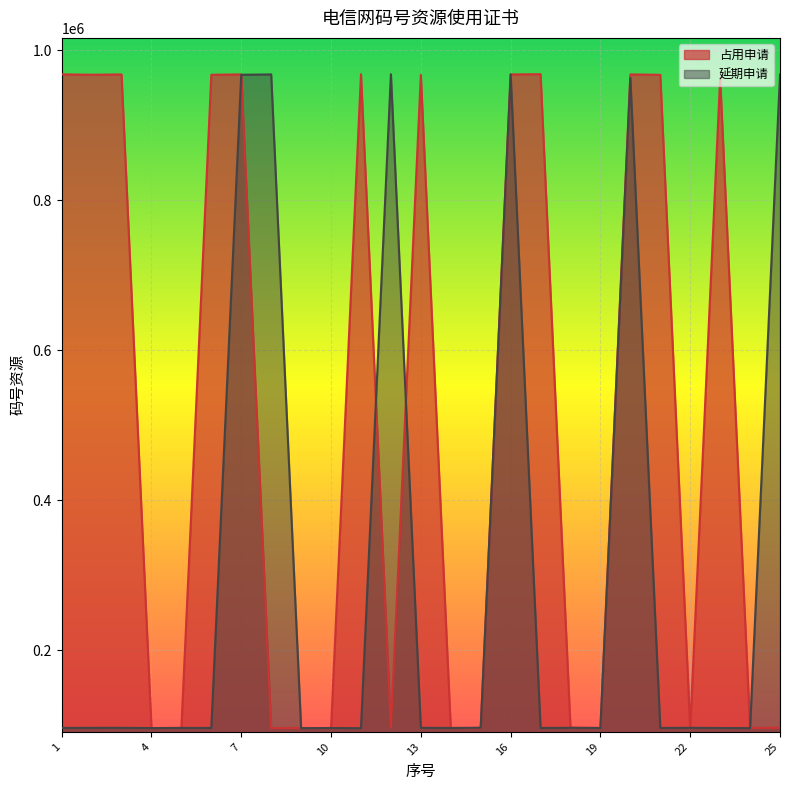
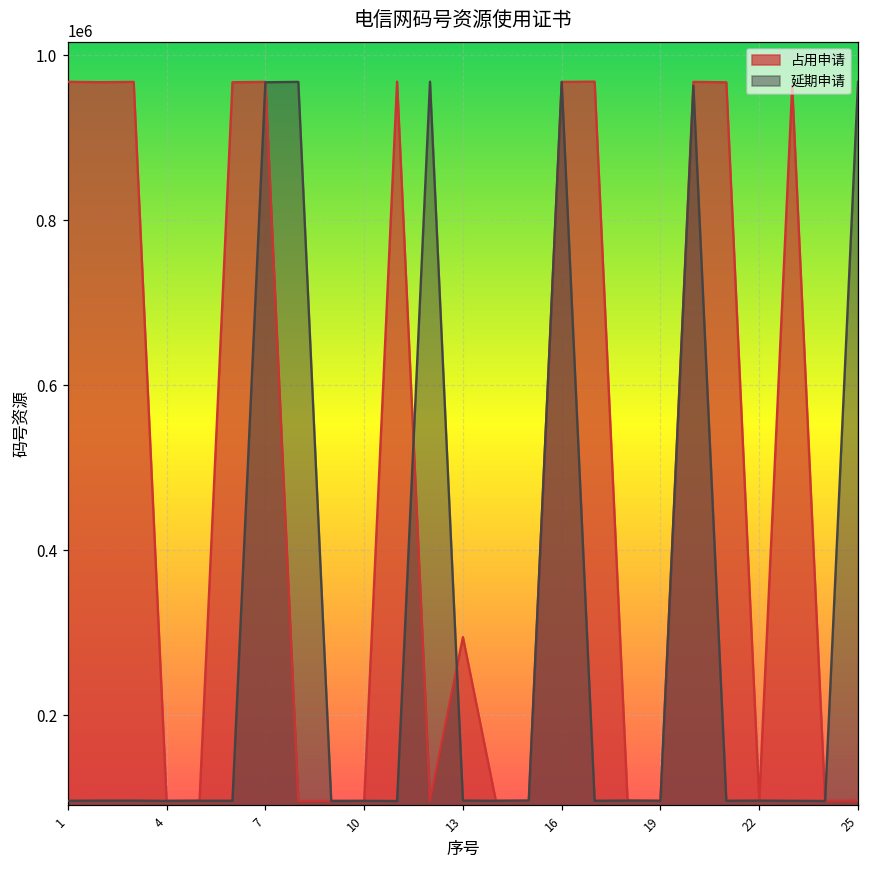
占用申请, 13: 970000 -> 290000
